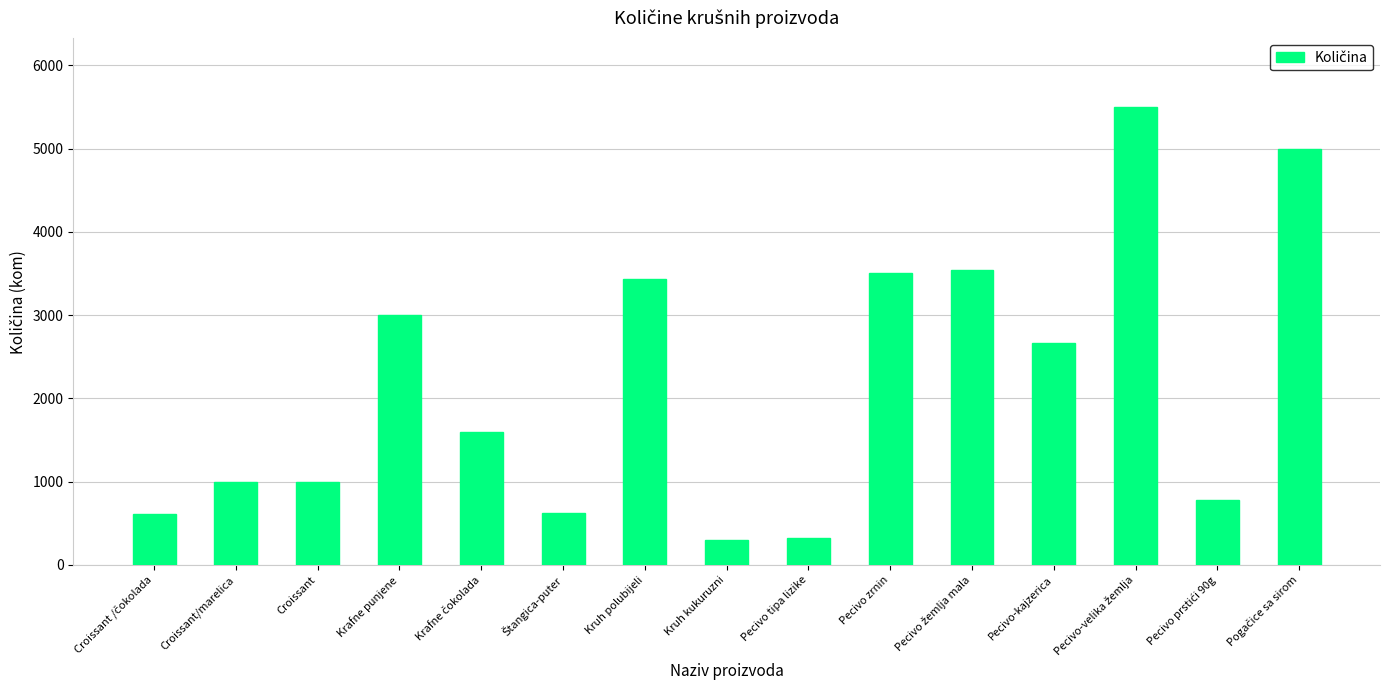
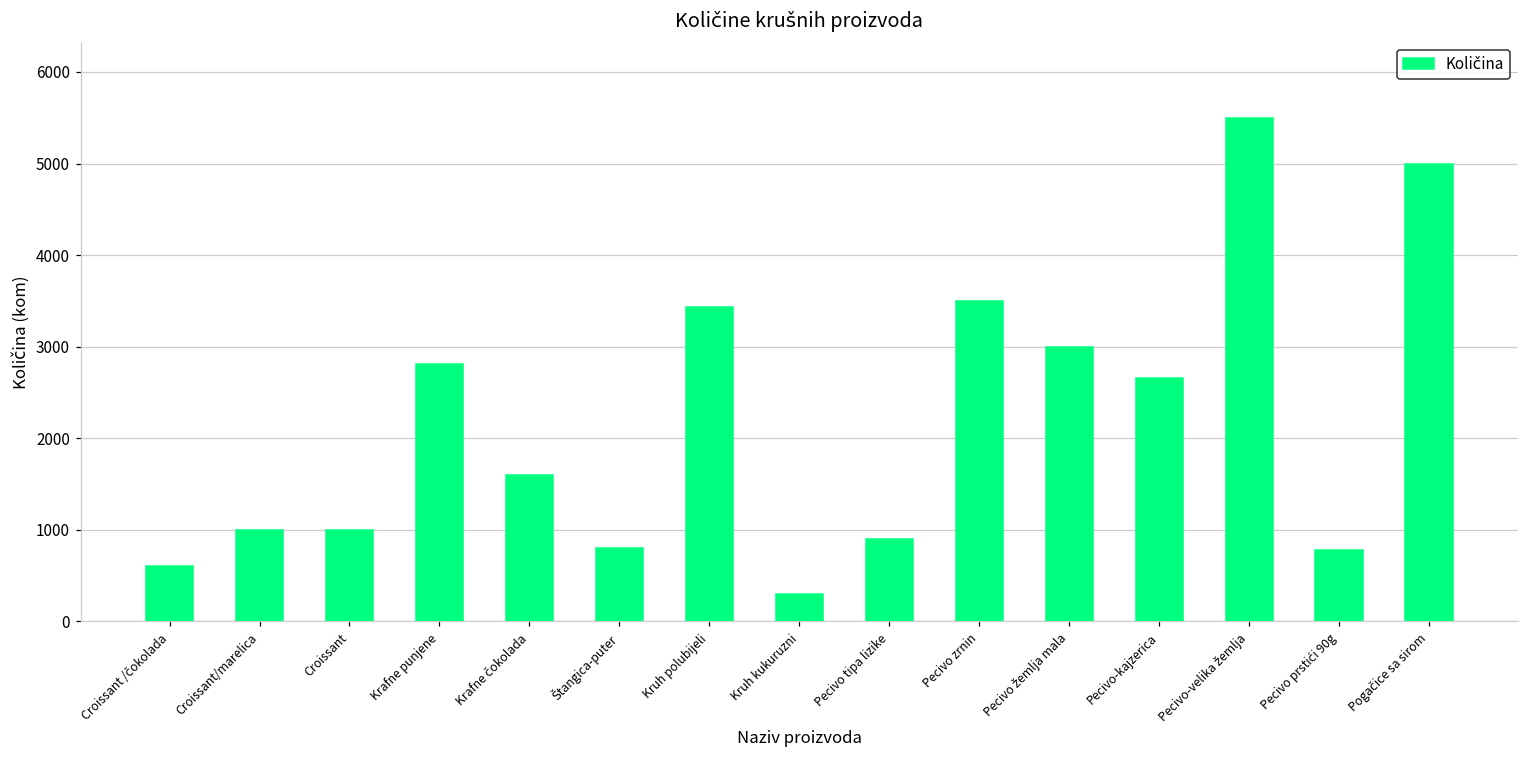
Krafne punjene: 3000 -> 2800
Štangica-puter: 600 -> 800
Pecivo tipa lizike: 300 -> 900
Pecivo žemlja mala: 3500 -> 3000
